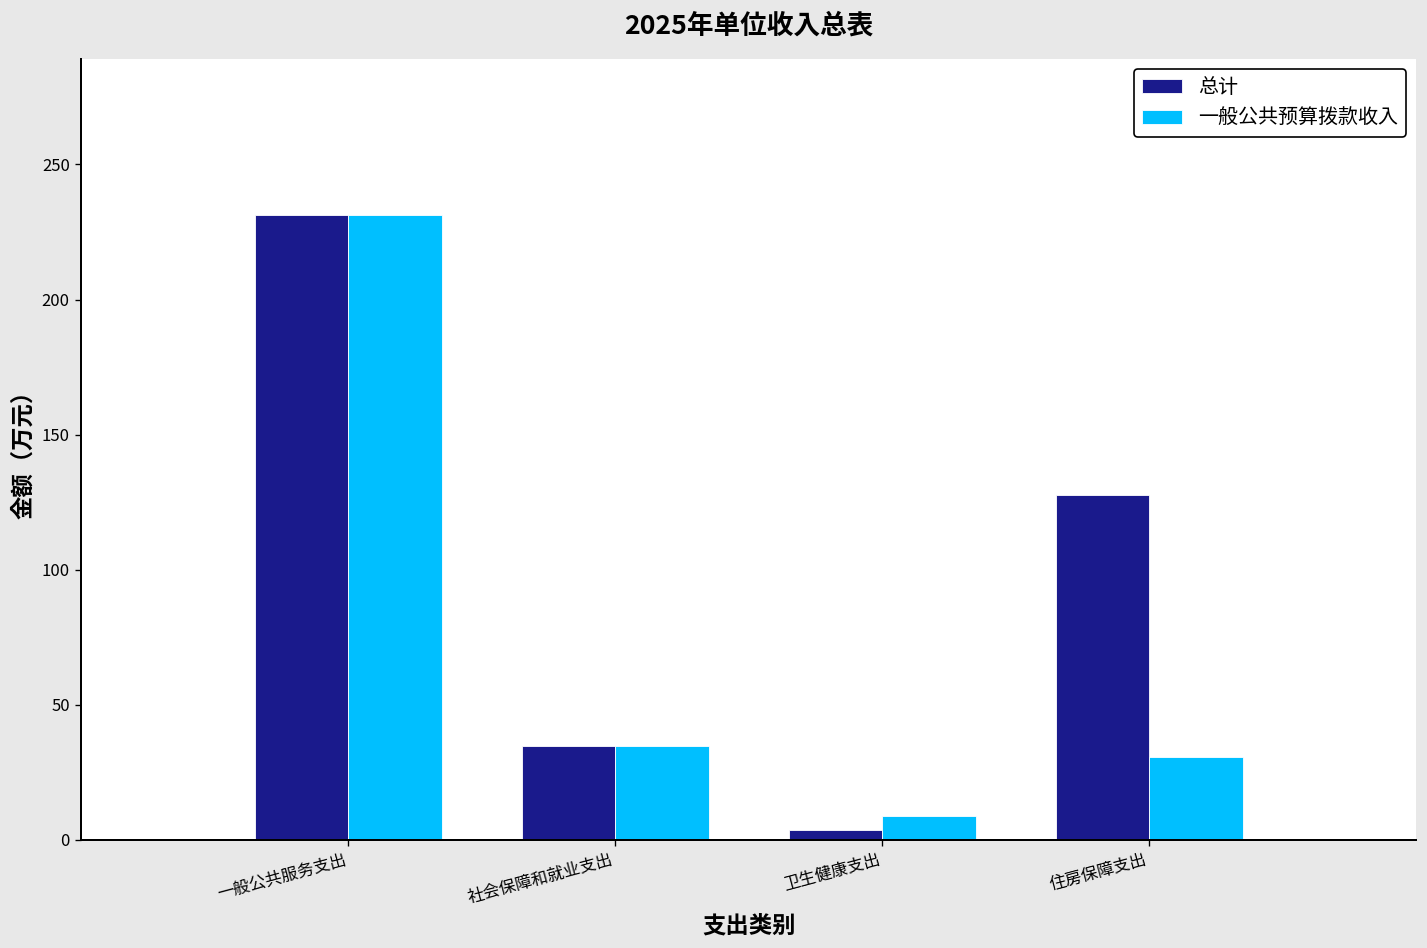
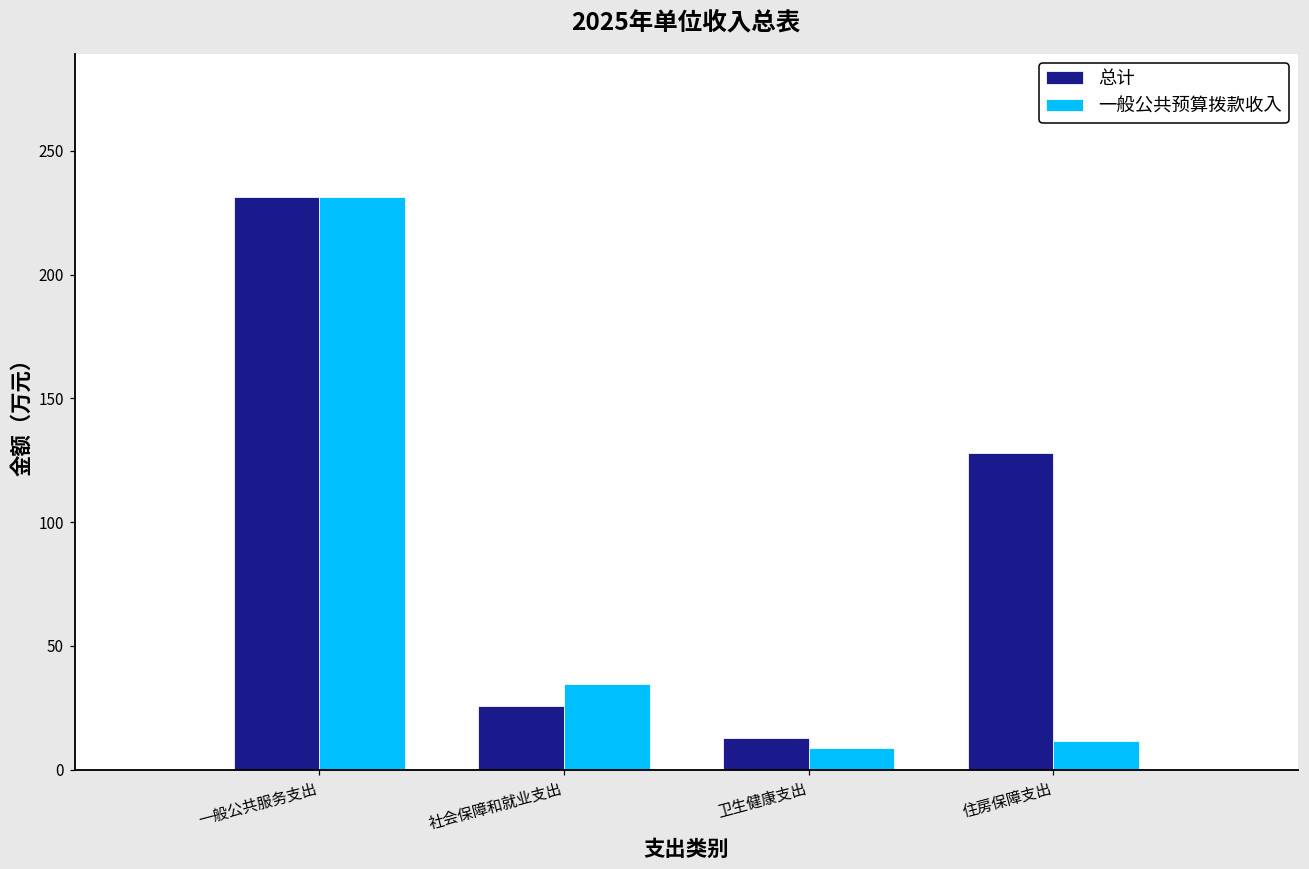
总计, 社会保障和就业支出: 35 -> 26
总计, 卫生健康支出: 4 -> 13
一般公共预算拨款收入, 住房保障支出: 31 -> 12
